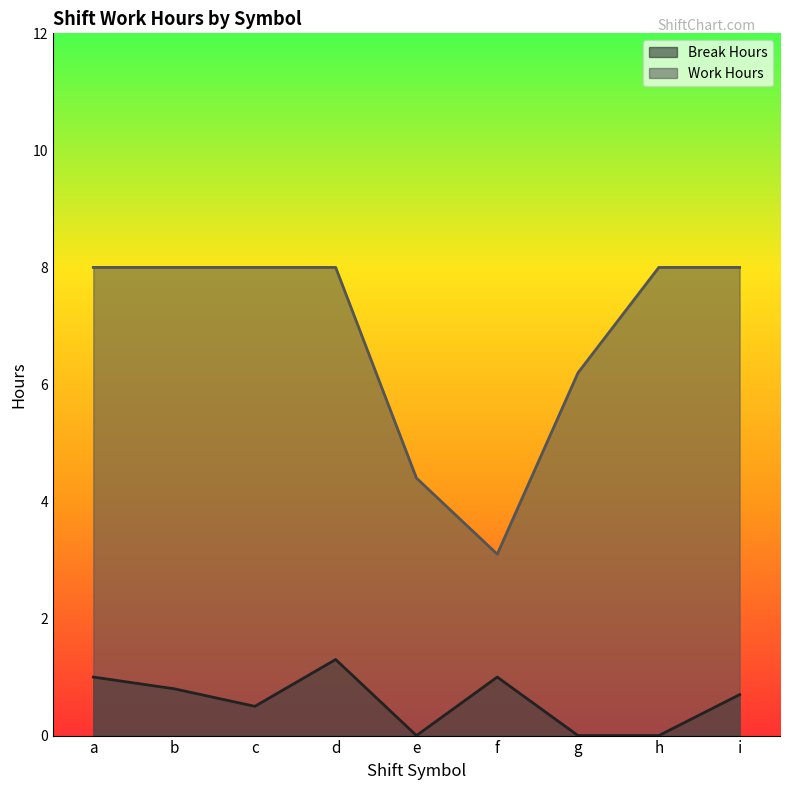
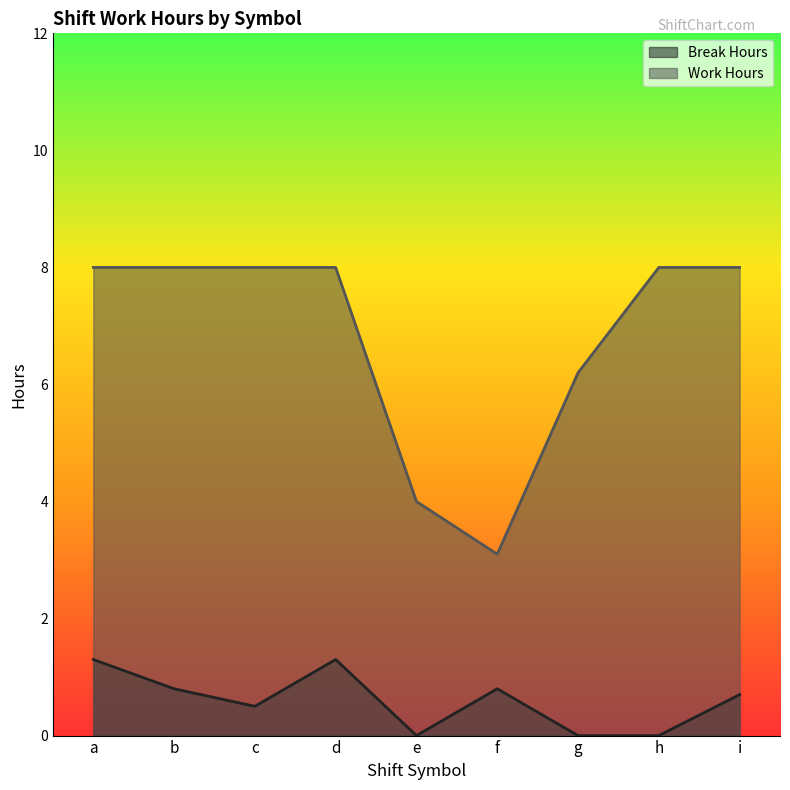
Break Hours, a: 1.0 -> 1.3
Work Hours, e: 4.4 -> 4.0
Break Hours, f: 1.0 -> 0.8
